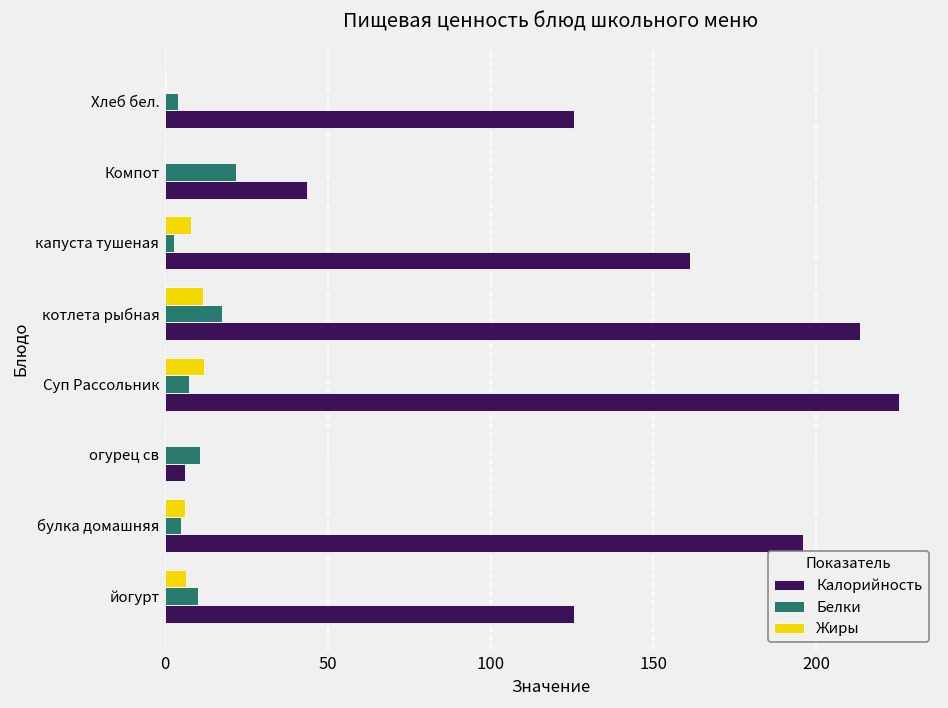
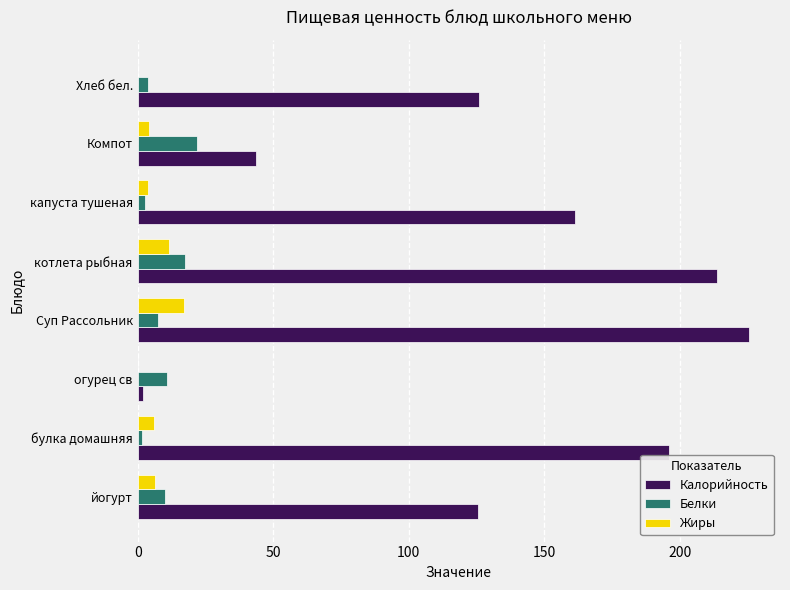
Жиры, Компот: 0 -> 4
Жиры, капуста тушеная: 8 -> 4
Жиры, Суп Рассольник: 12 -> 17
Калорийность, огурец св: 6 -> 2
Белки, булка домашняя: 5 -> 2
